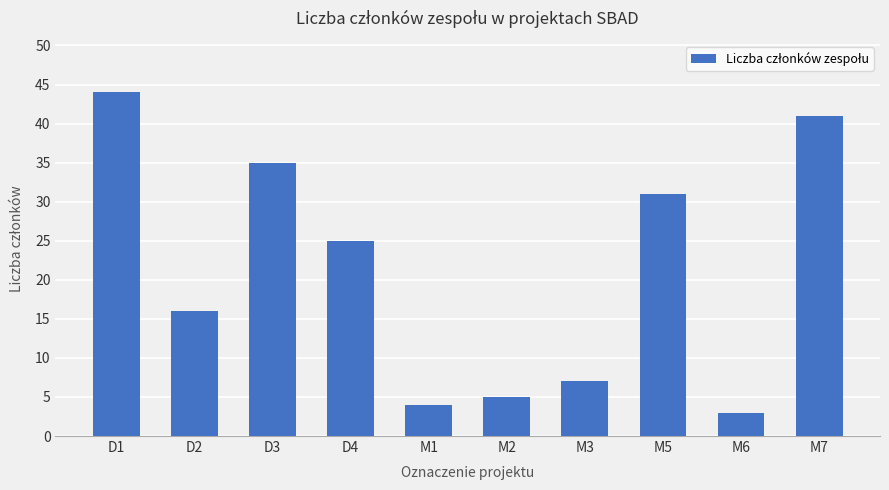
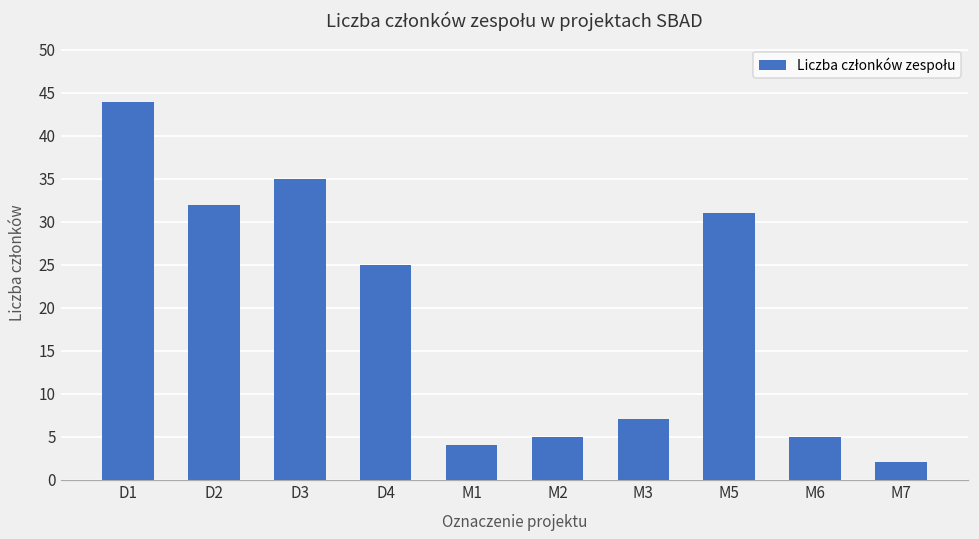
D2: 16 -> 32
M6: 3 -> 5
M7: 41 -> 2
